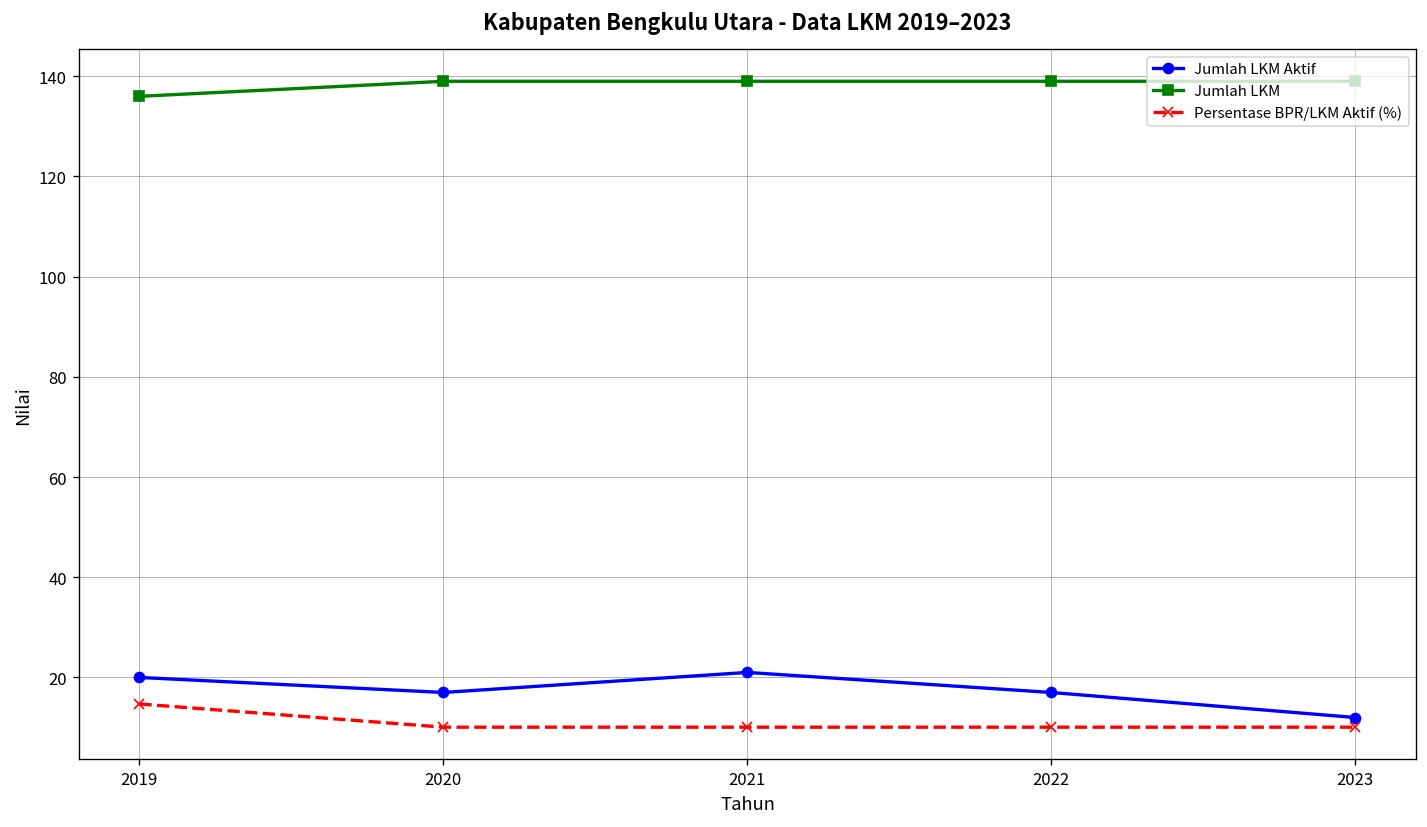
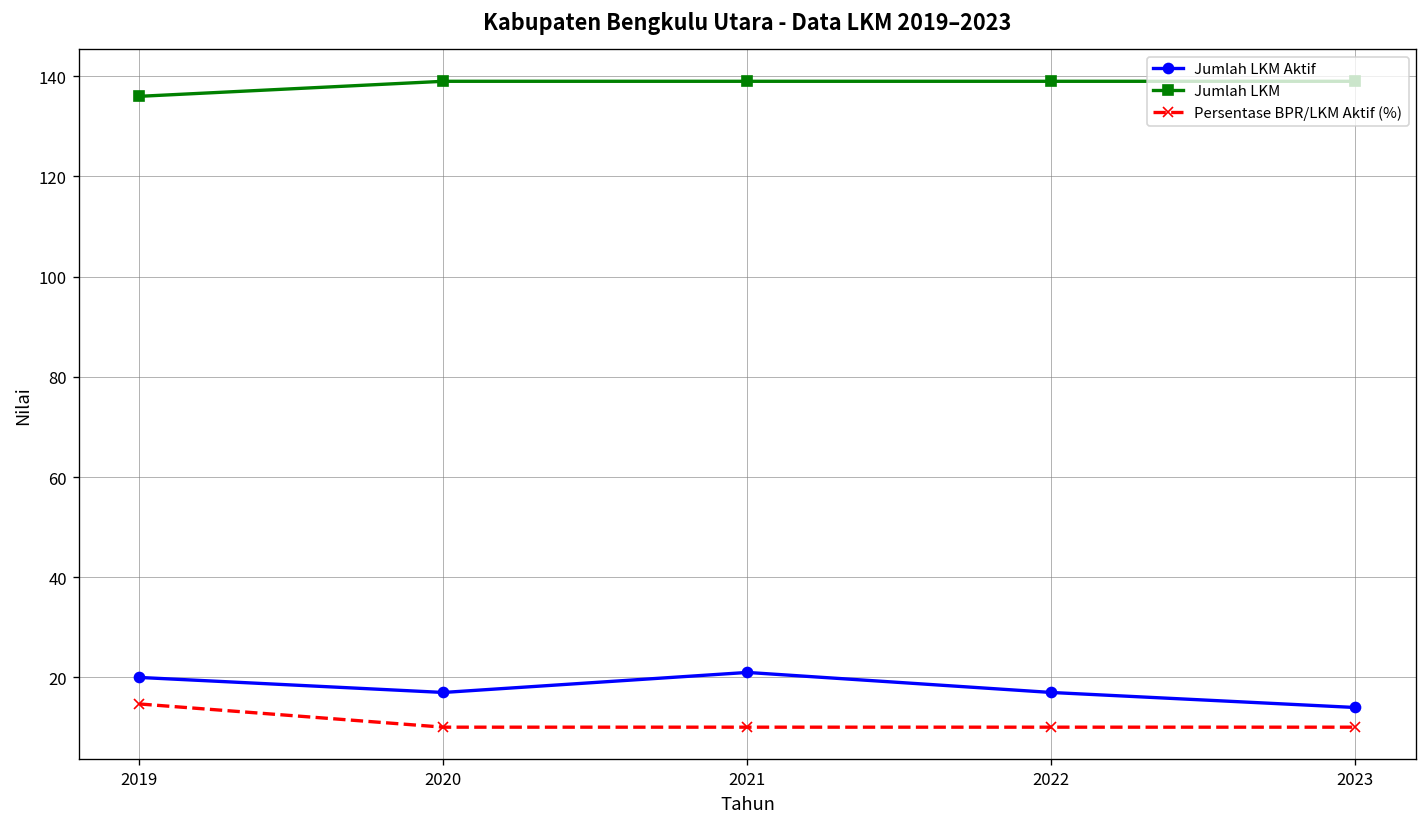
Jumlah LKM Aktif, 2023: 12 -> 14
